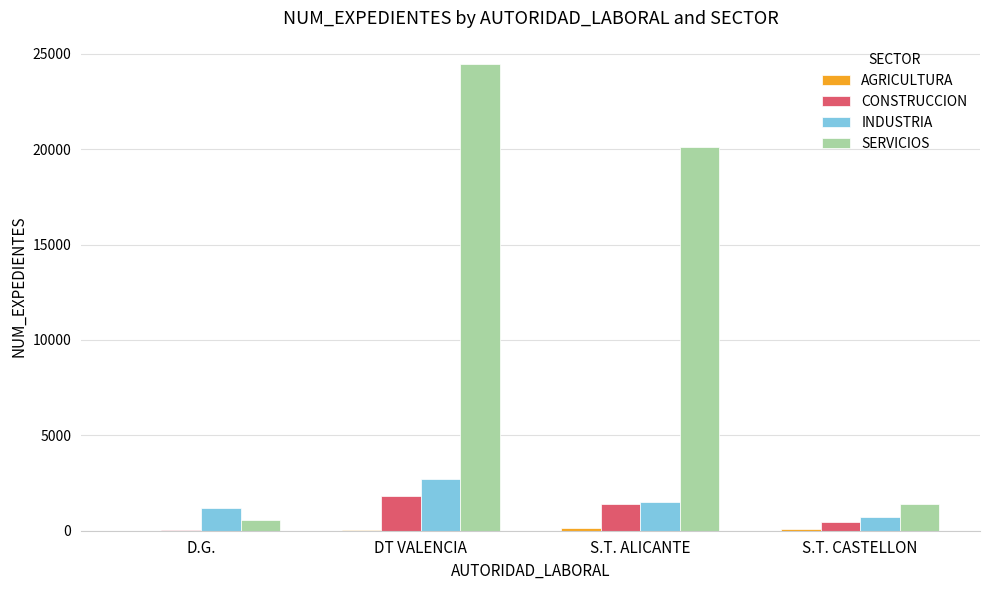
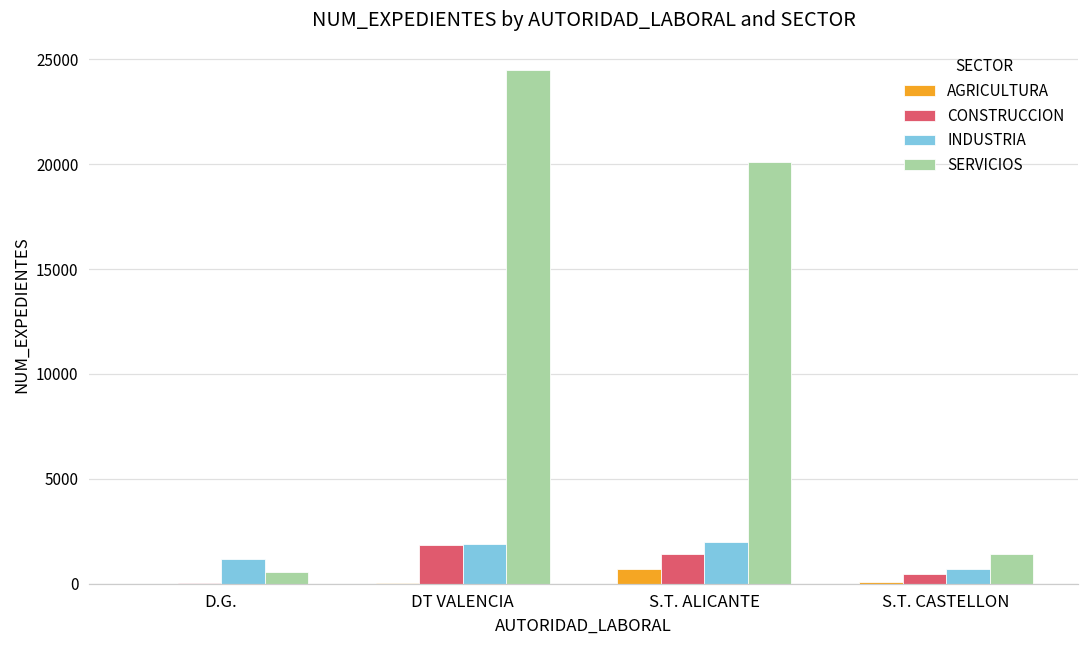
INDUSTRIA, DT VALENCIA: 2700 -> 1900
AGRICULTURA, S.T. ALICANTE: 100 -> 700
INDUSTRIA, S.T. ALICANTE: 1500 -> 2000
